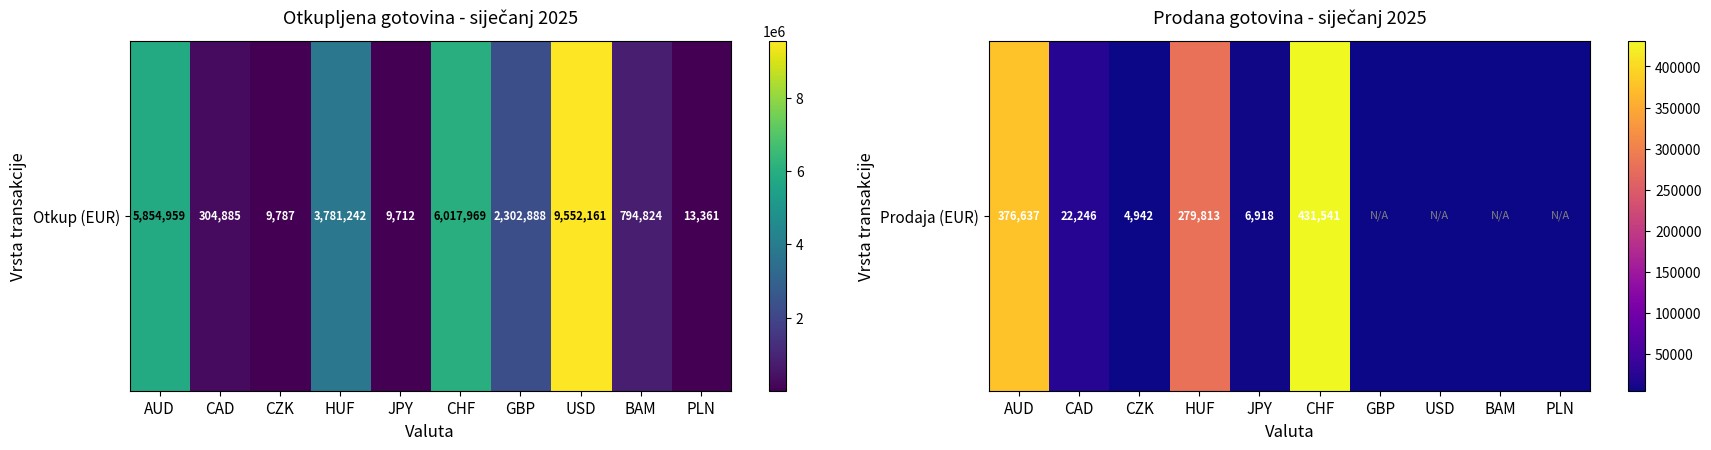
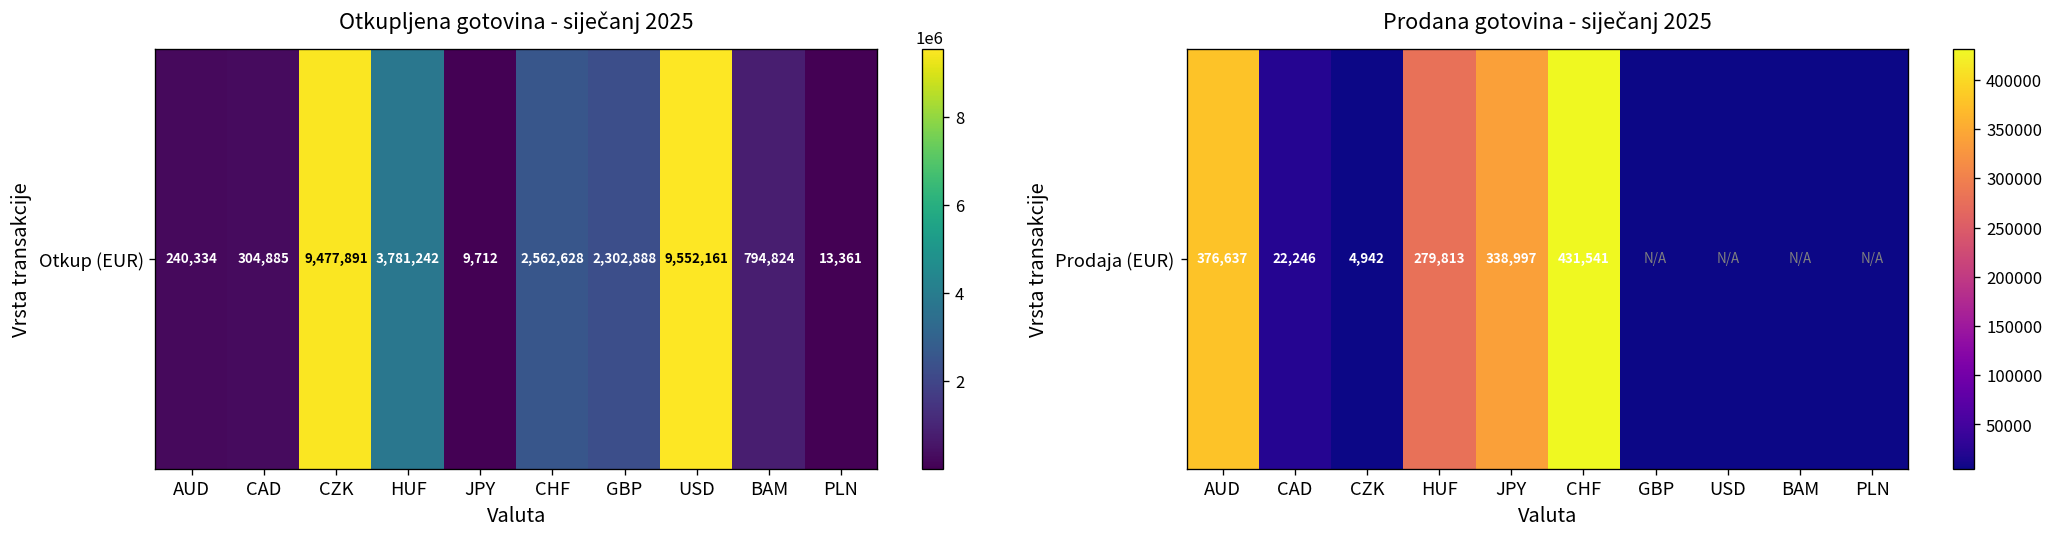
Otkupljena gotovina - siječanj 2025, Otkup (EUR), AUD: 5,854,959 -> 240,334
Otkupljena gotovina - siječanj 2025, Otkup (EUR), CZK: 9,787 -> 9,477,891
Otkupljena gotovina - siječanj 2025, Otkup (EUR), CHF: 6,017,969 -> 2,562,628
Prodana gotovina - siječanj 2025, Prodaja (EUR), JPY: 6,918 -> 338,997
